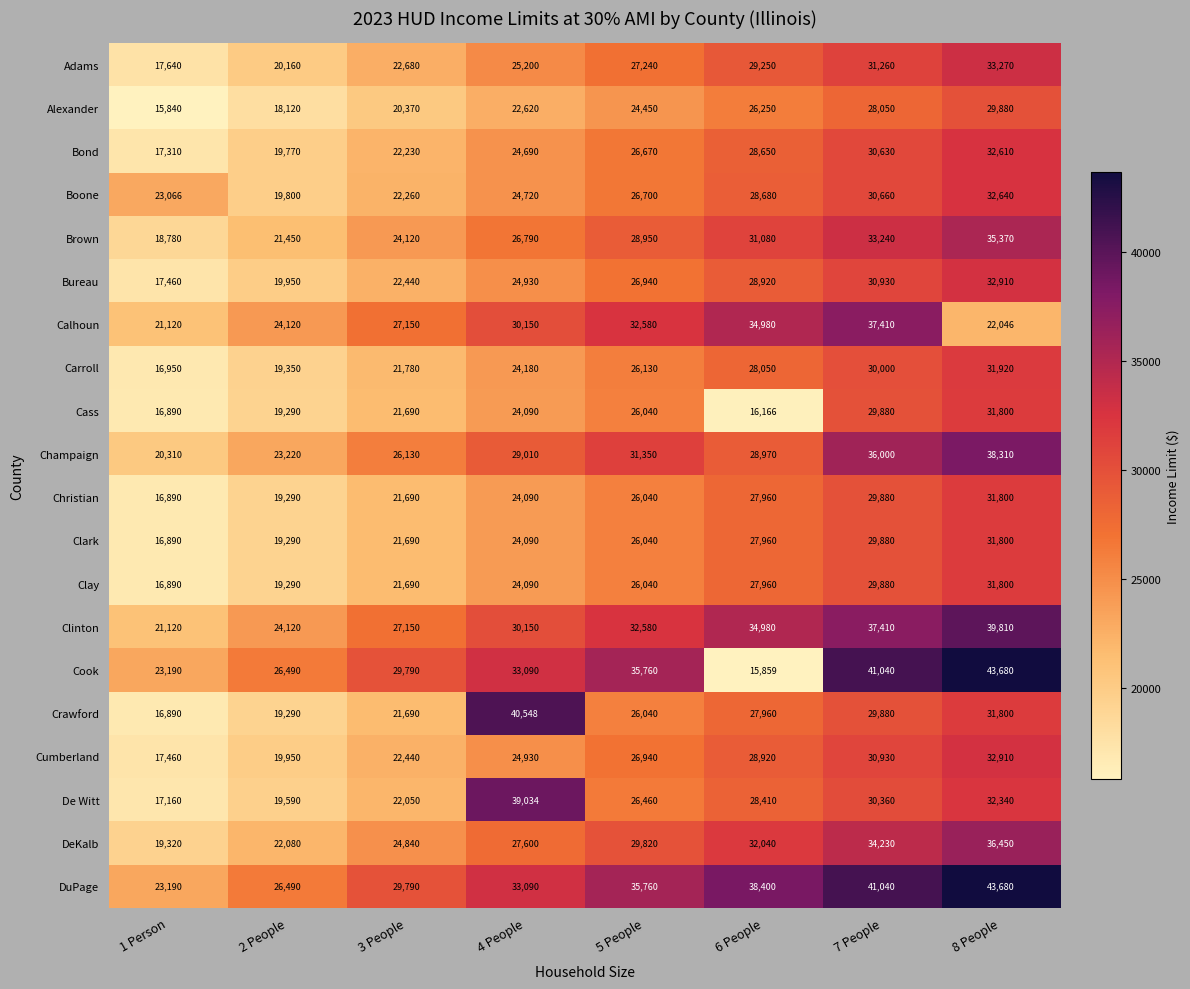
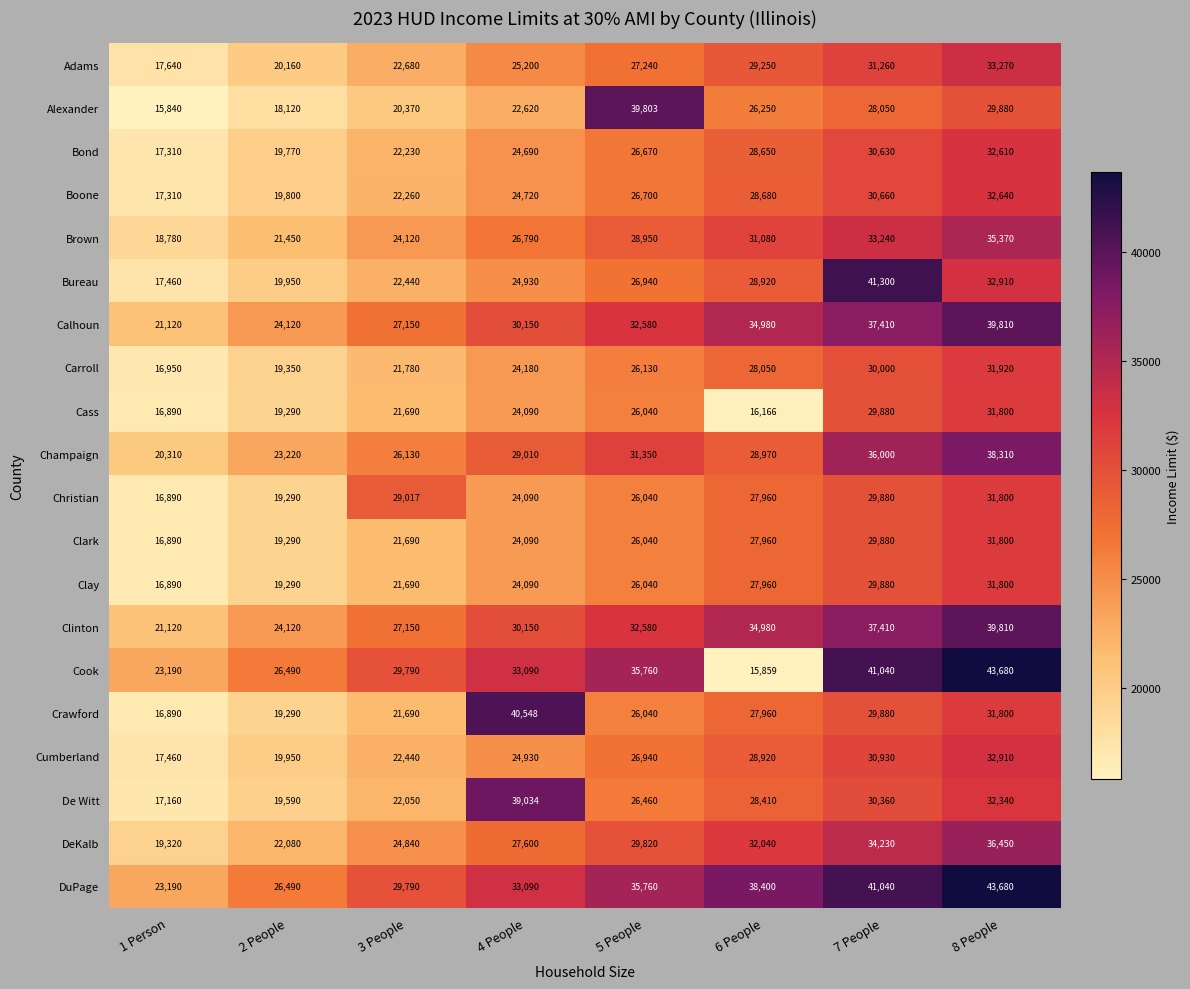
Alexander, 5 People: 24,450 -> 39,803
Boone, 1 Person: 23,066 -> 17,310
Bureau, 7 People: 30,930 -> 41,300
Calhoun, 8 People: 22,046 -> 39,810
Christian, 3 People: 21,690 -> 29,017
